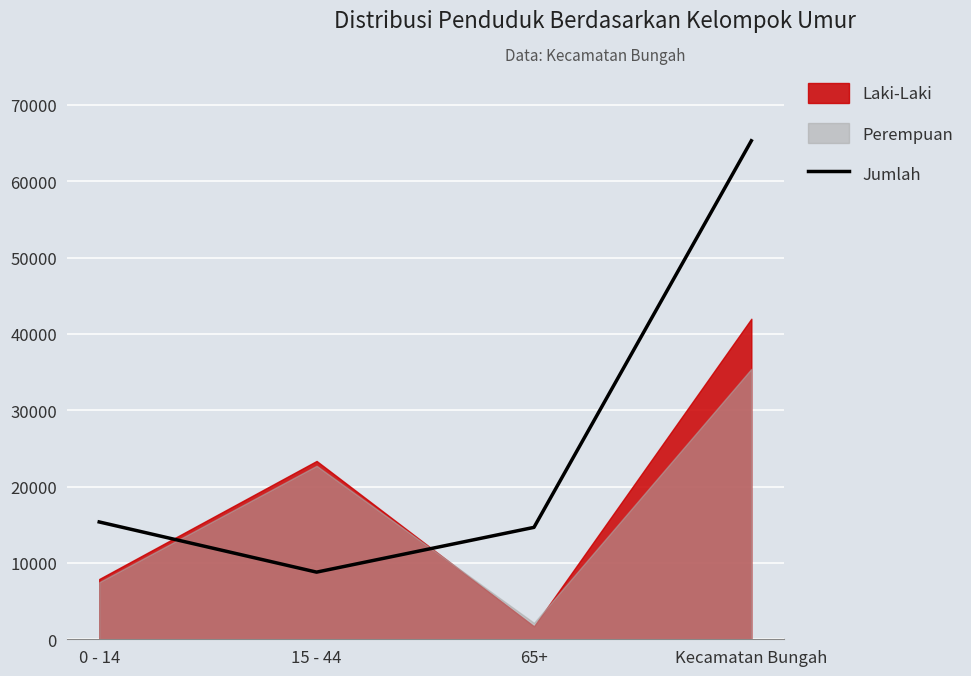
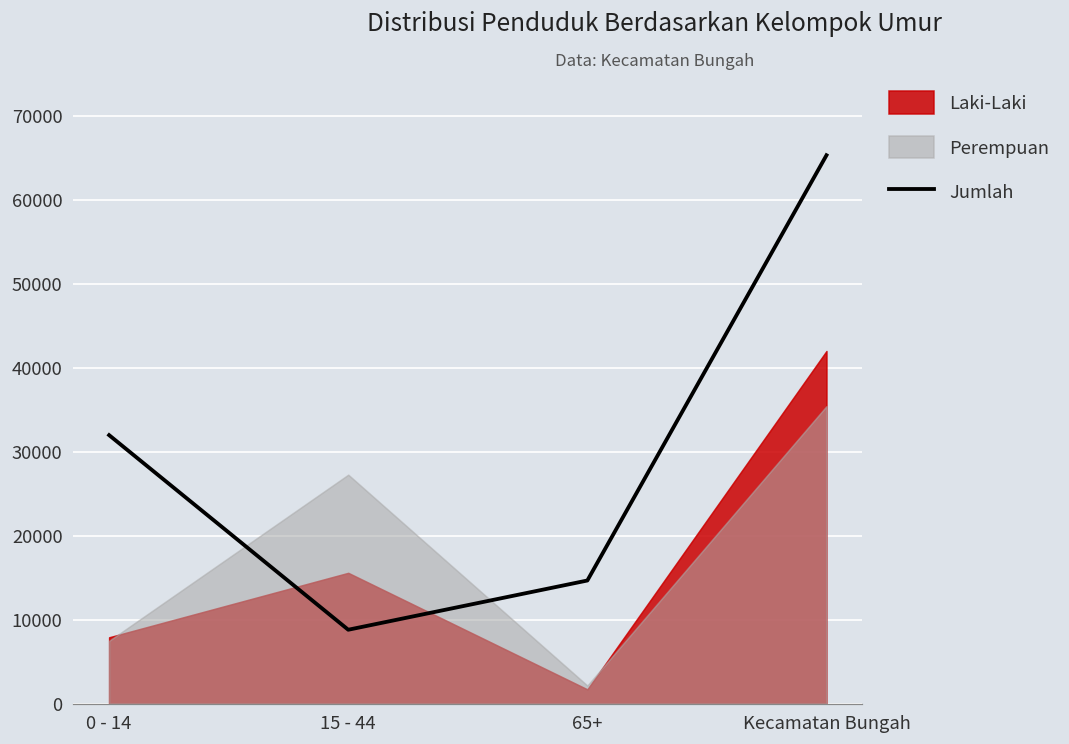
Jumlah, 0 - 14: 15000 -> 32000
Laki-Laki, 15 - 44: 23000 -> 16000
Perempuan, 15 - 44: 23000 -> 27000
